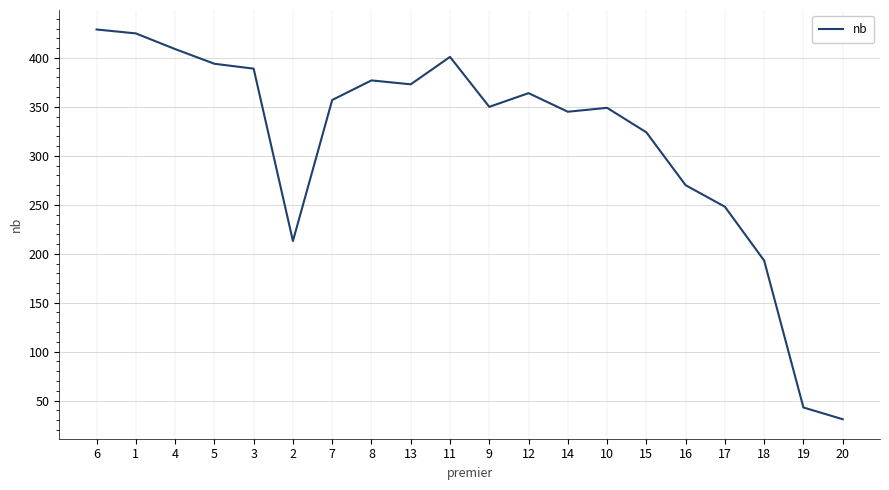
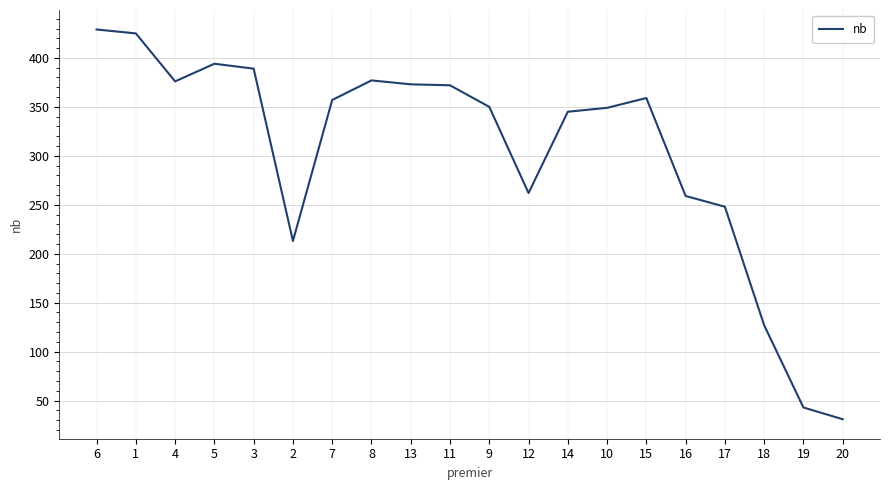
4: 410 -> 380
11: 400 -> 370
12: 360 -> 260
15: 320 -> 360
16: 270 -> 260
18: 190 -> 130
